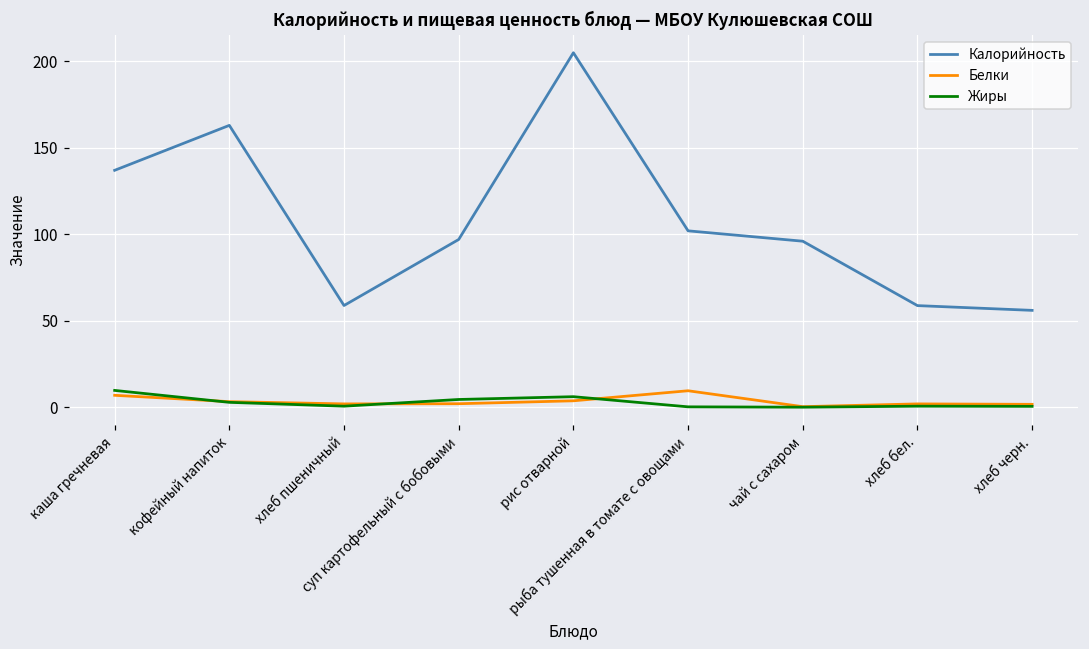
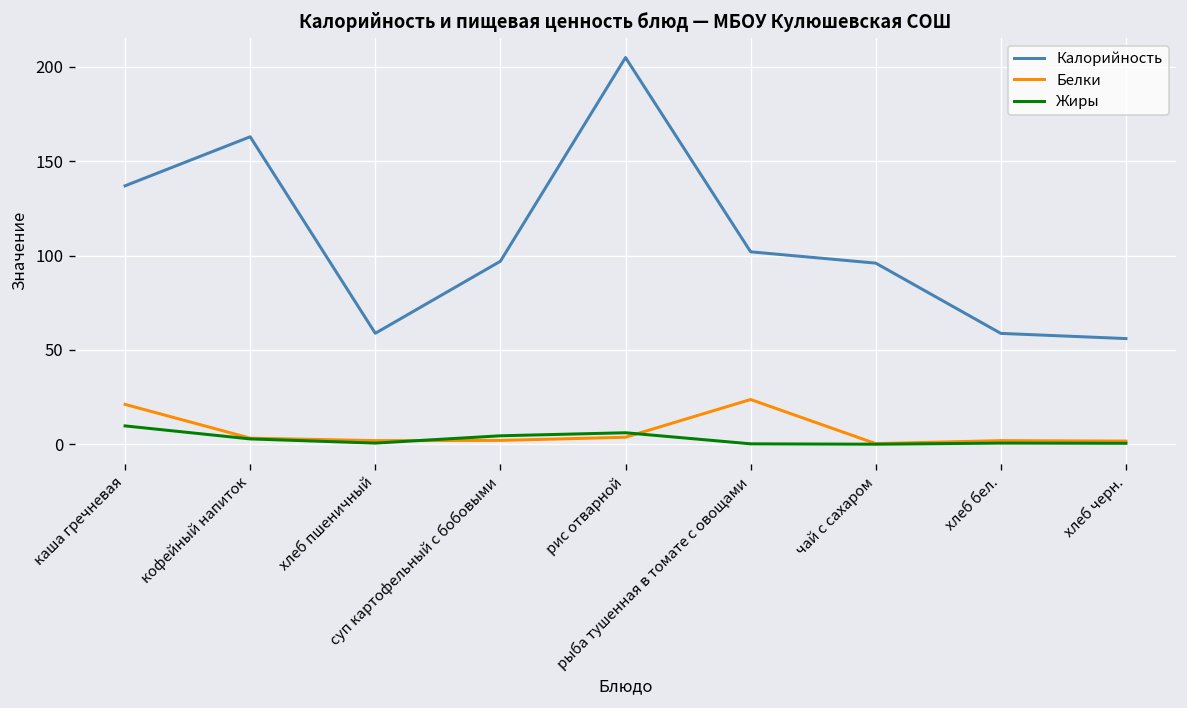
Белки, каша гречневая: 7 -> 21
Белки, рыба тушенная в томате с овощами: 10 -> 24
